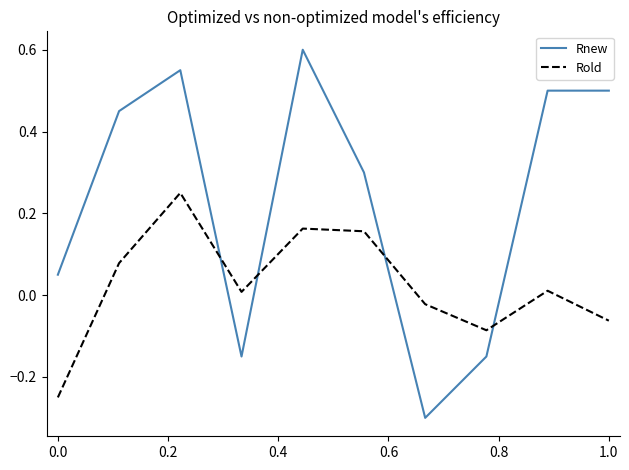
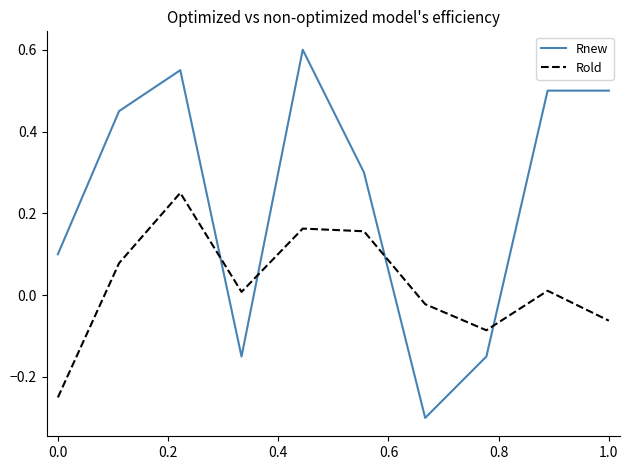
Rnew, 0.0: 0.05 -> 0.10
